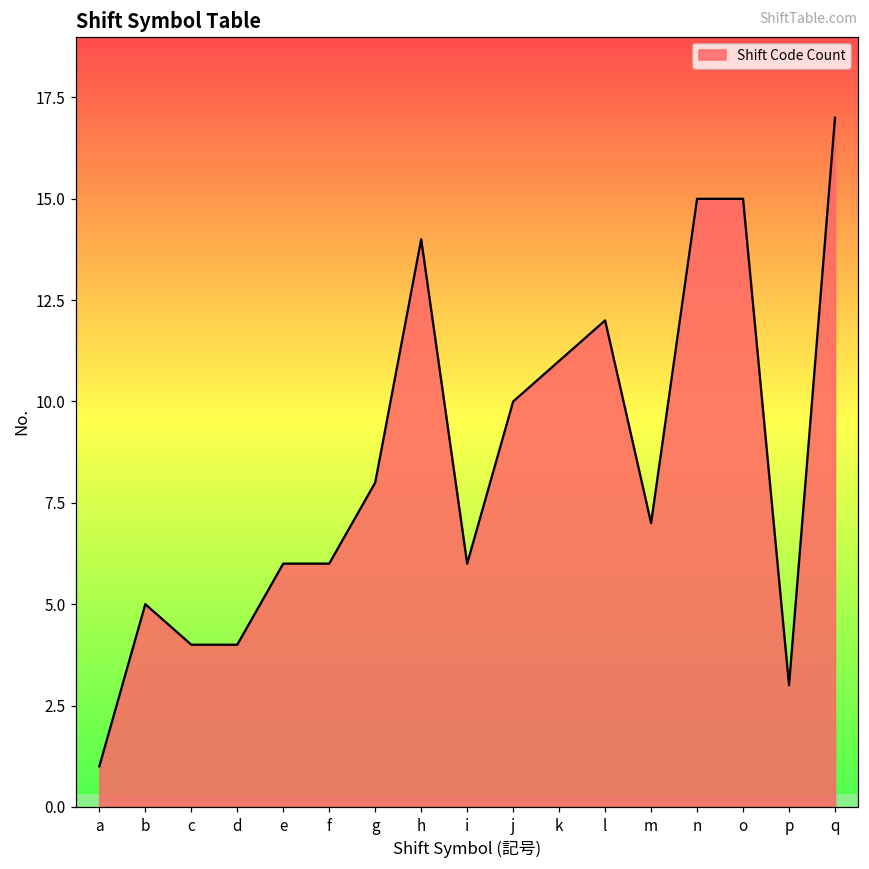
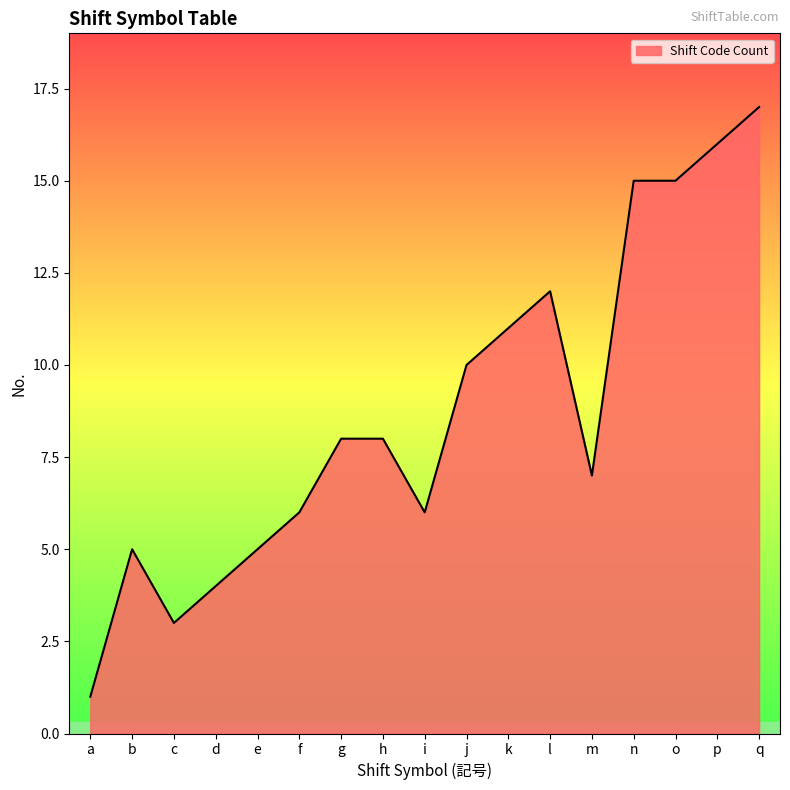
c: 4 -> 3
e: 6 -> 5
h: 14 -> 8
p: 3 -> 16
